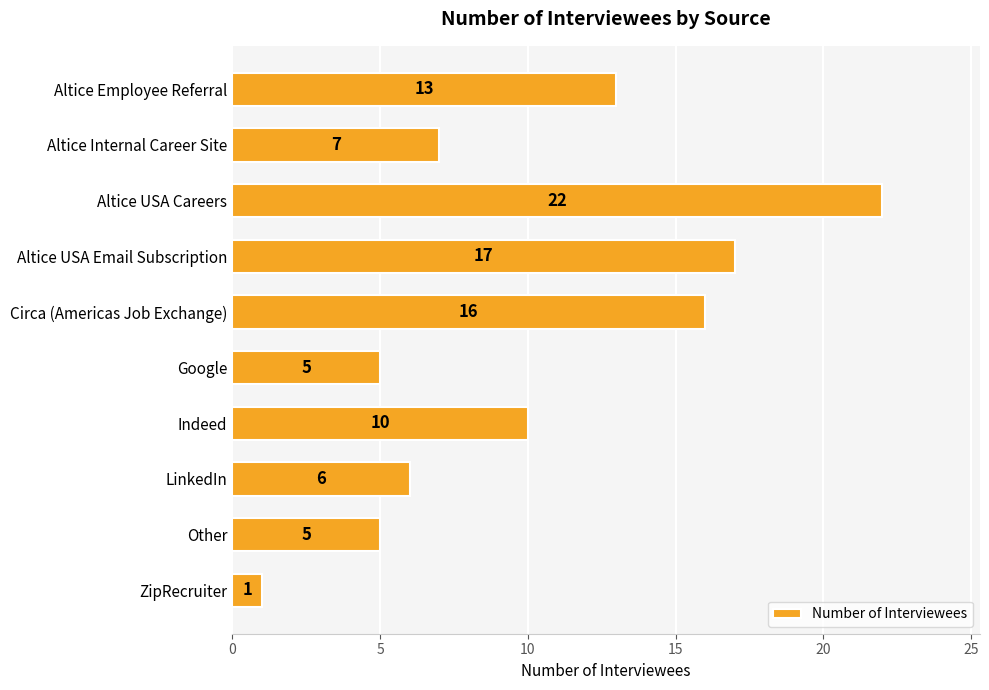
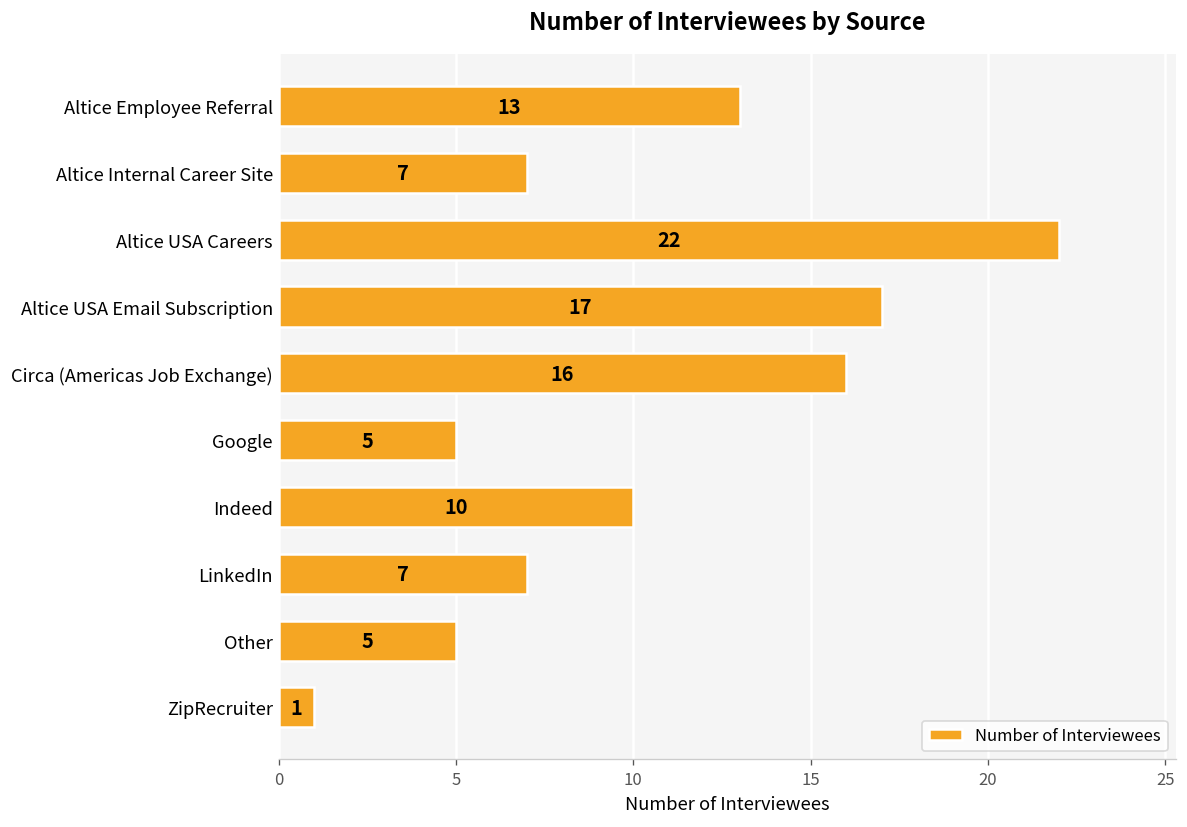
LinkedIn: 6 -> 7
